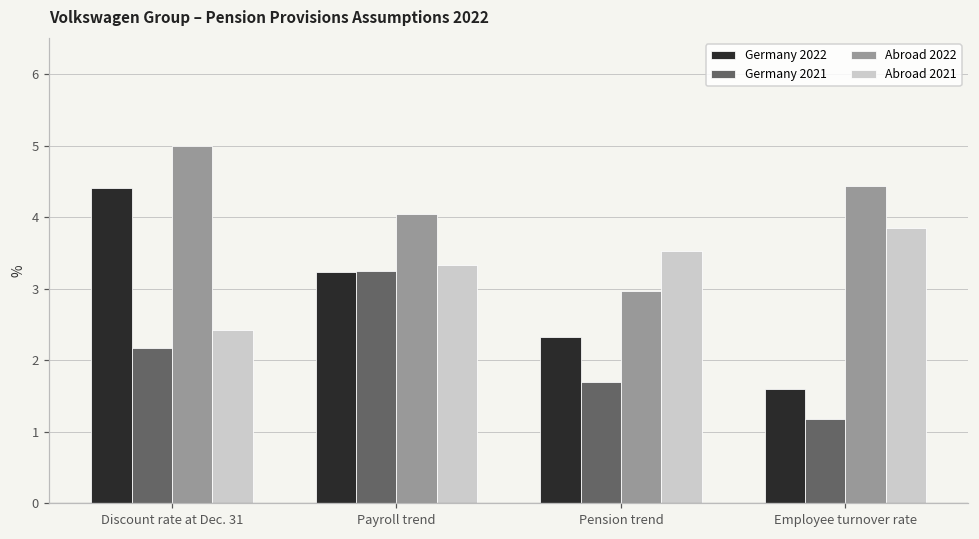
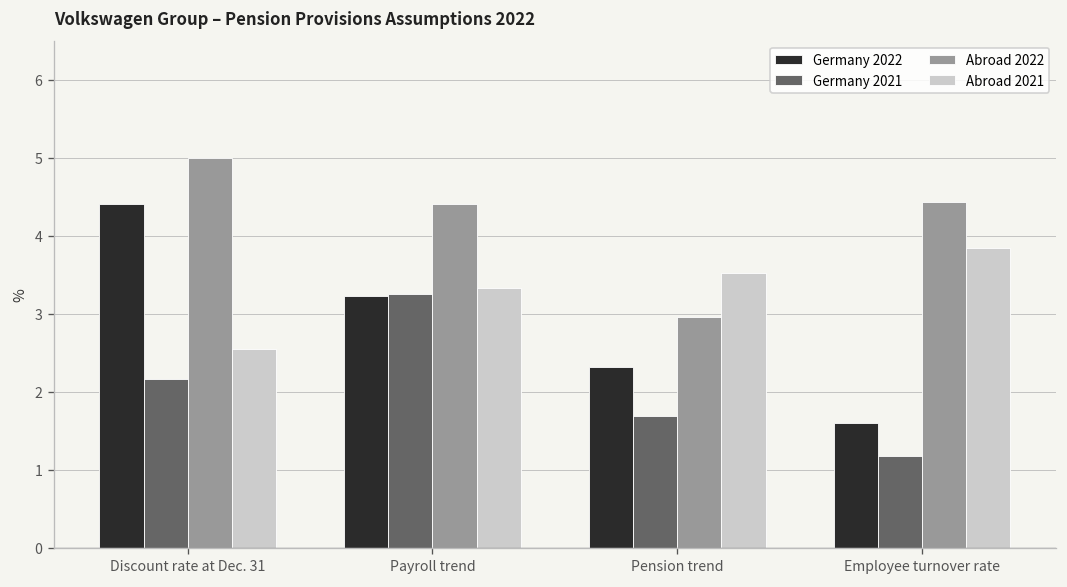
Abroad 2021, Discount rate at Dec. 31: 2.4 -> 2.6
Abroad 2022, Payroll trend: 4.1 -> 4.4
